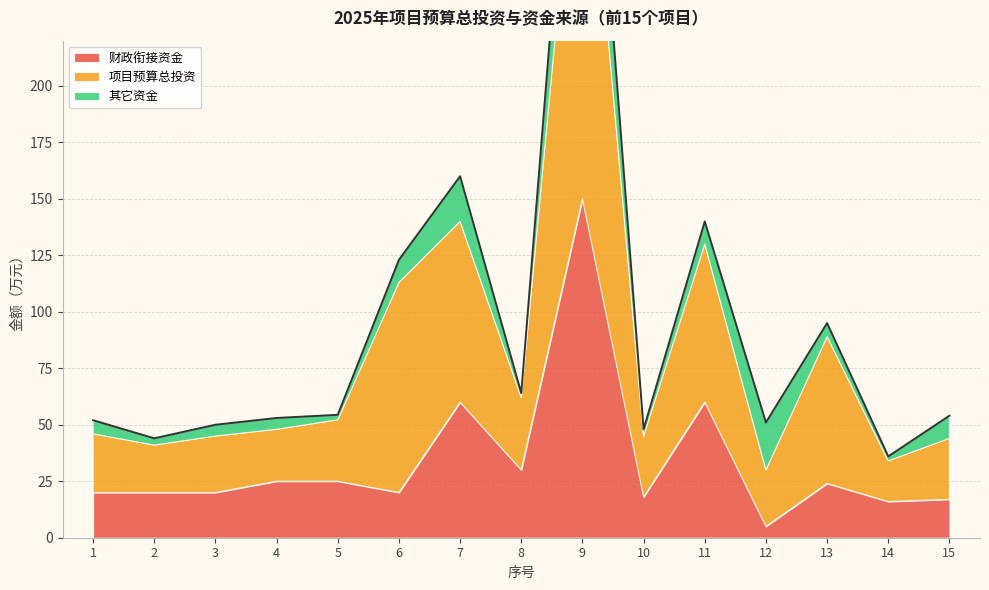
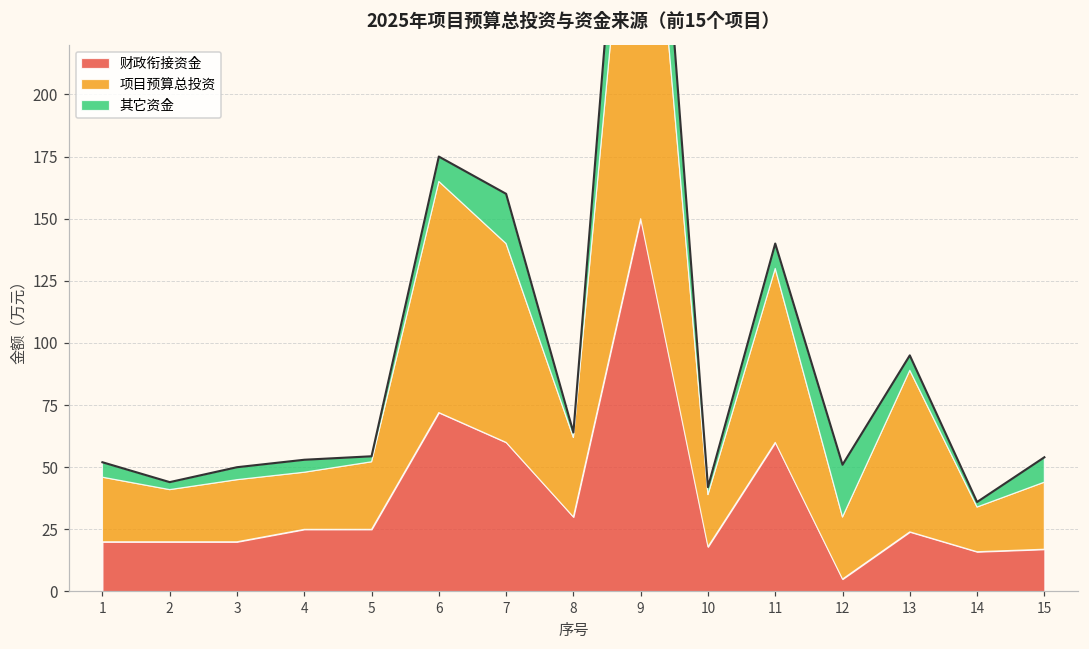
财政衔接资金, 6: 20 -> 72
项目预算总投资, 10: 27 -> 21
